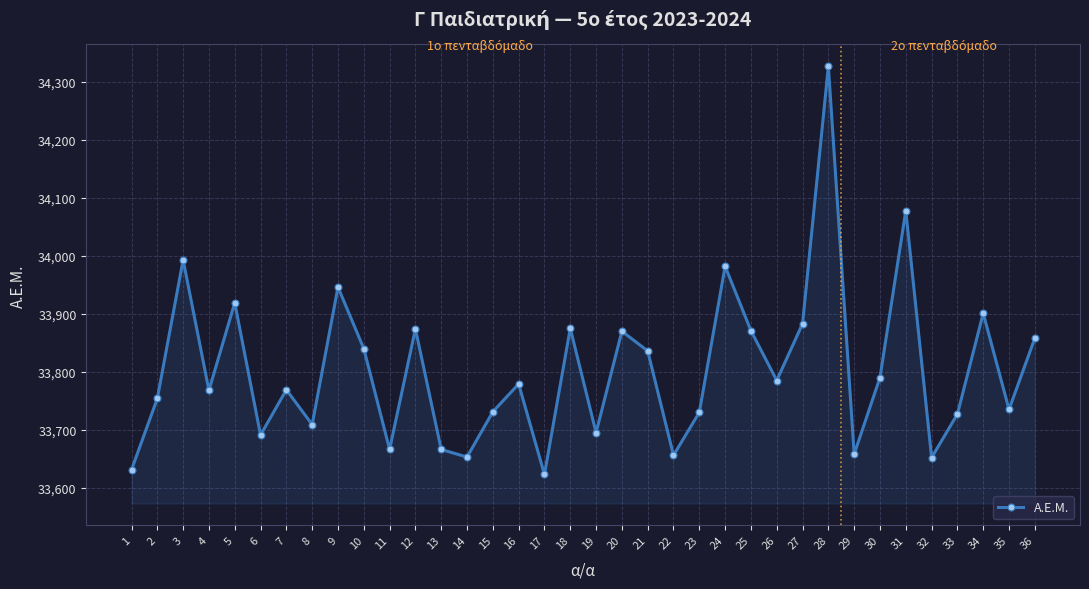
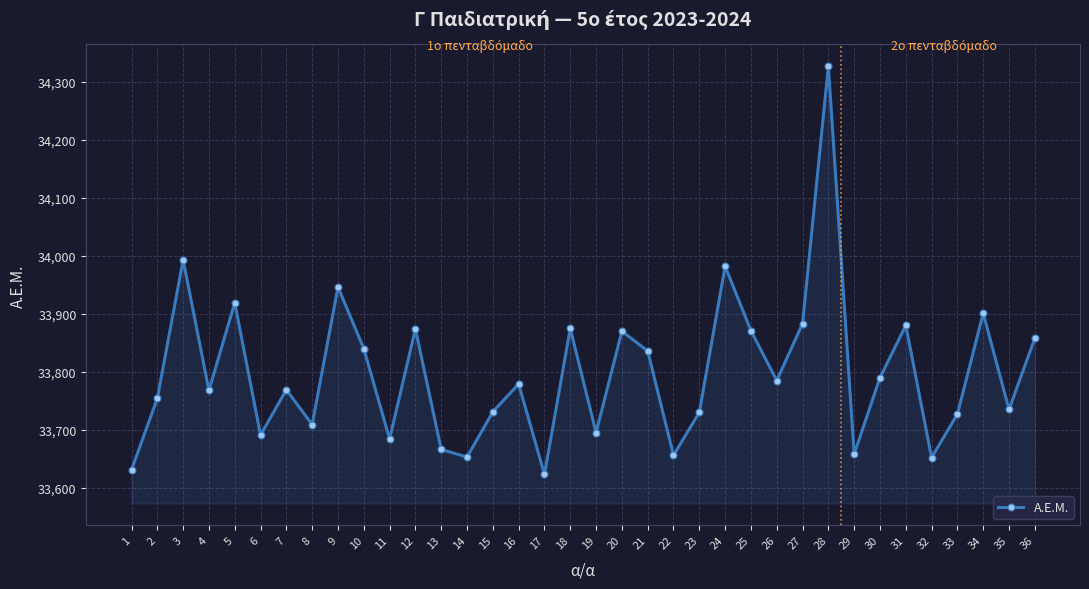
11: 33,670 -> 33,680
31: 34,080 -> 33,880
